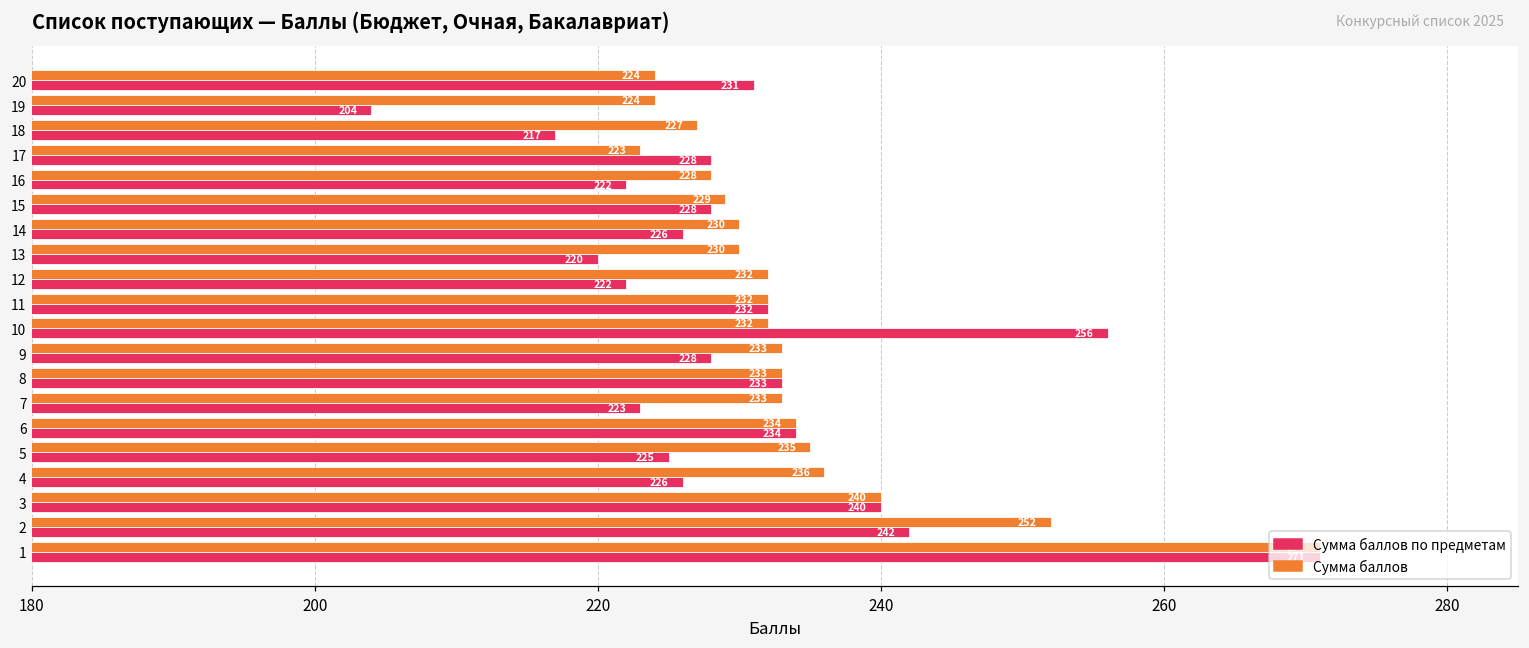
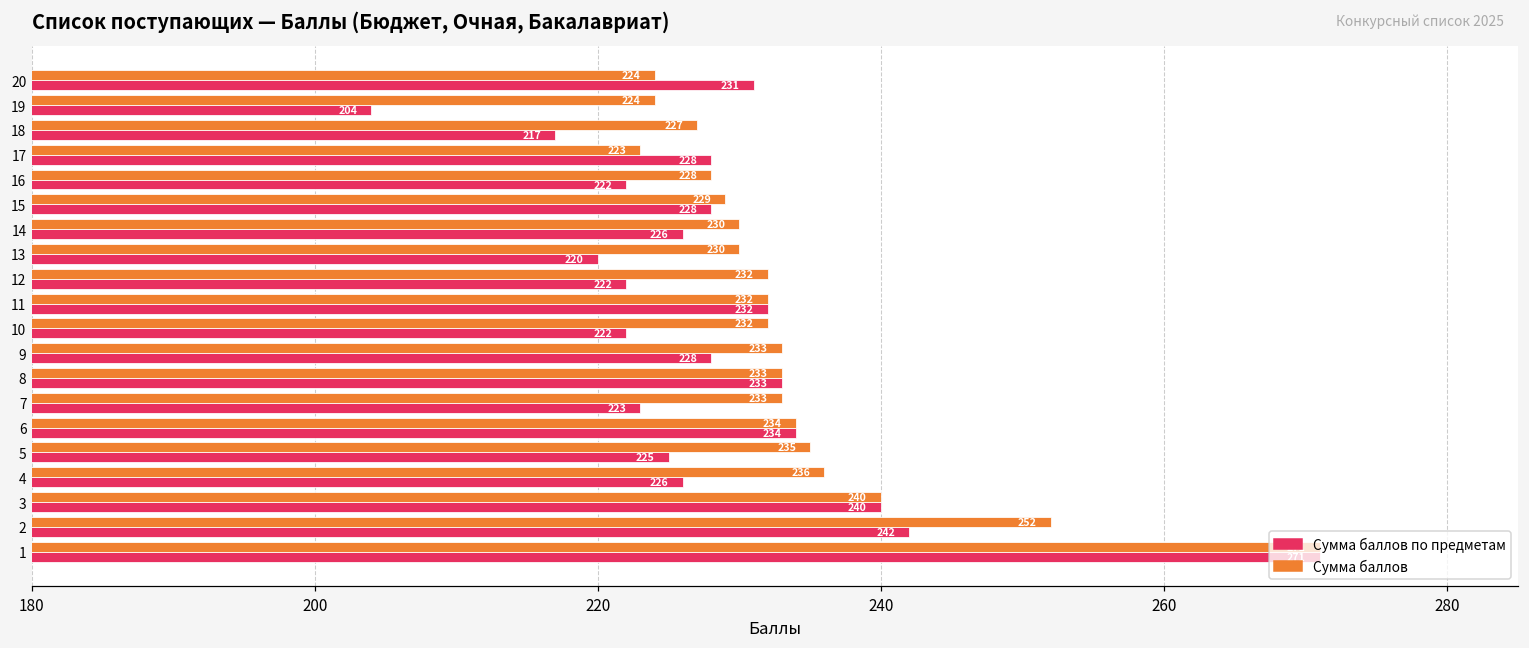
Сумма баллов по предметам, 10: 256 -> 222
